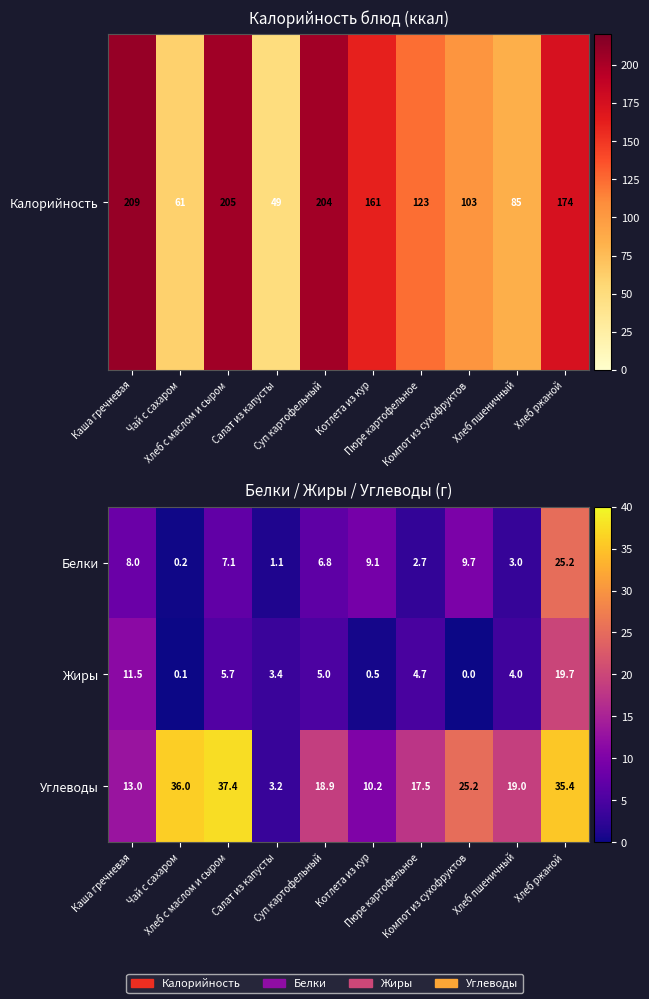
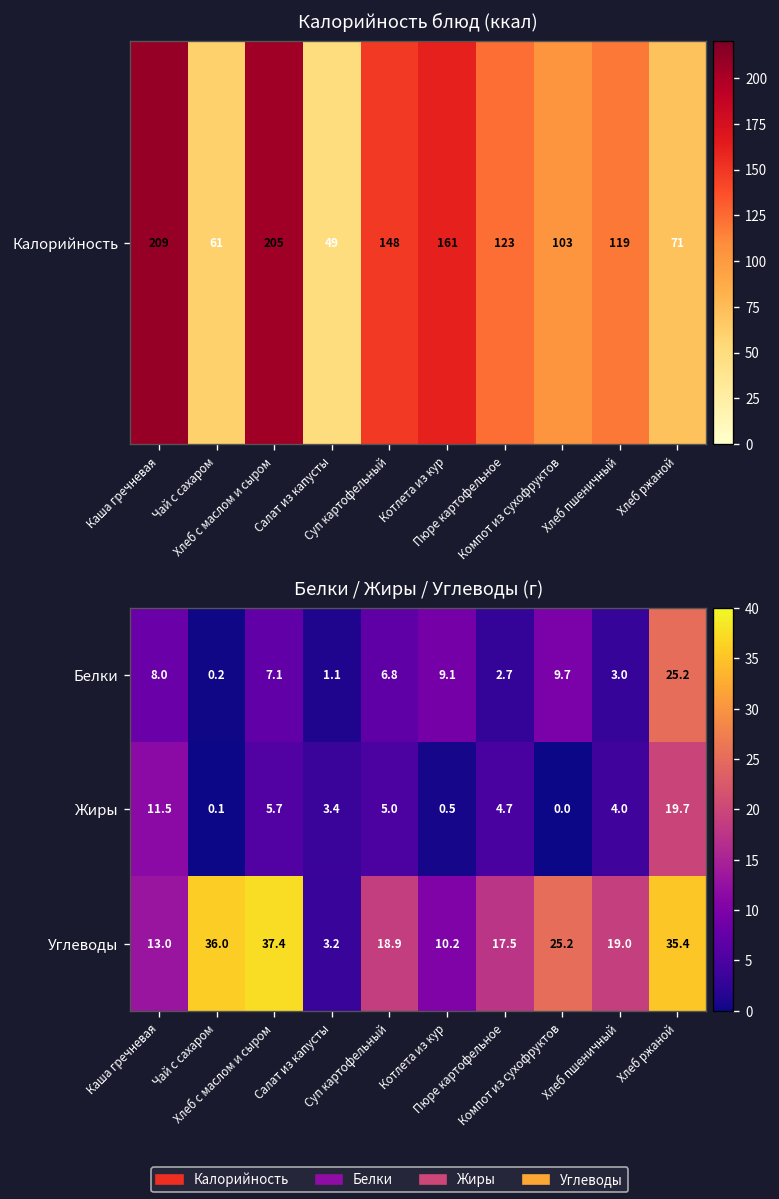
Калорийность блюд (ккал), Калорийность, Суп картофельный: 204 -> 148
Калорийность блюд (ккал), Калорийность, Хлеб пшеничный: 85 -> 119
Калорийность блюд (ккал), Калорийность, Хлеб ржаной: 174 -> 71
